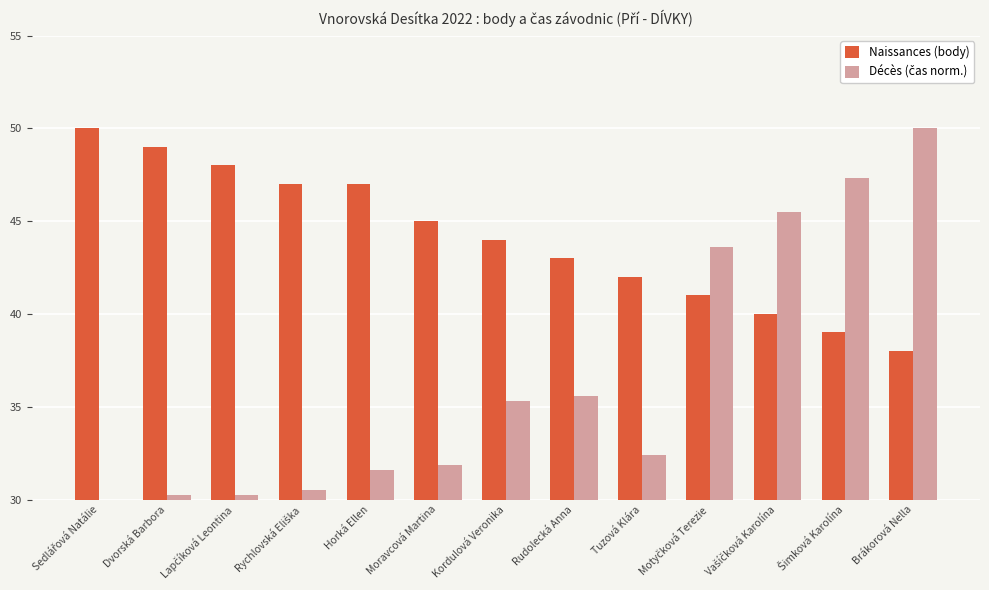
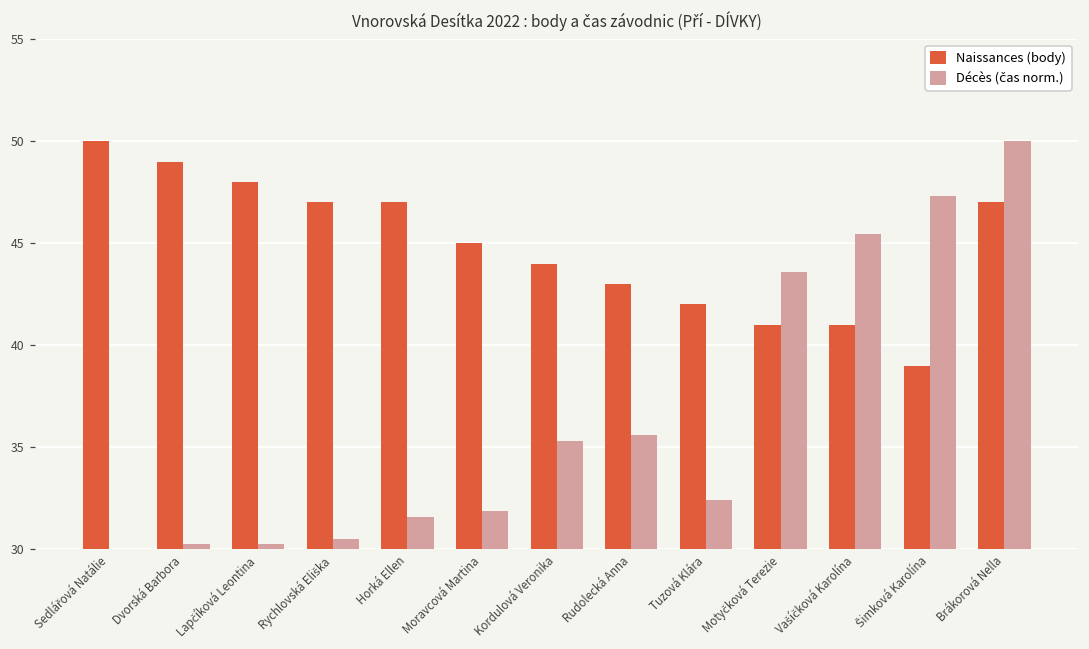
Naissances (body), Vašíčková Karolína: 40 -> 41
Naissances (body), Brákorová Nella: 38 -> 47
